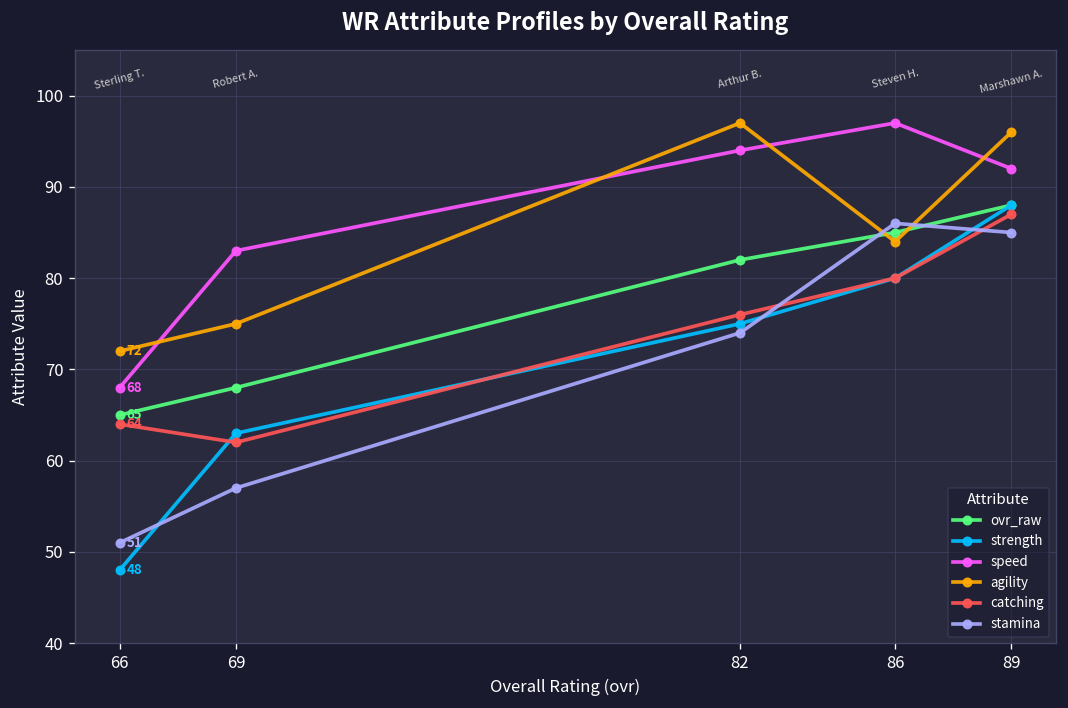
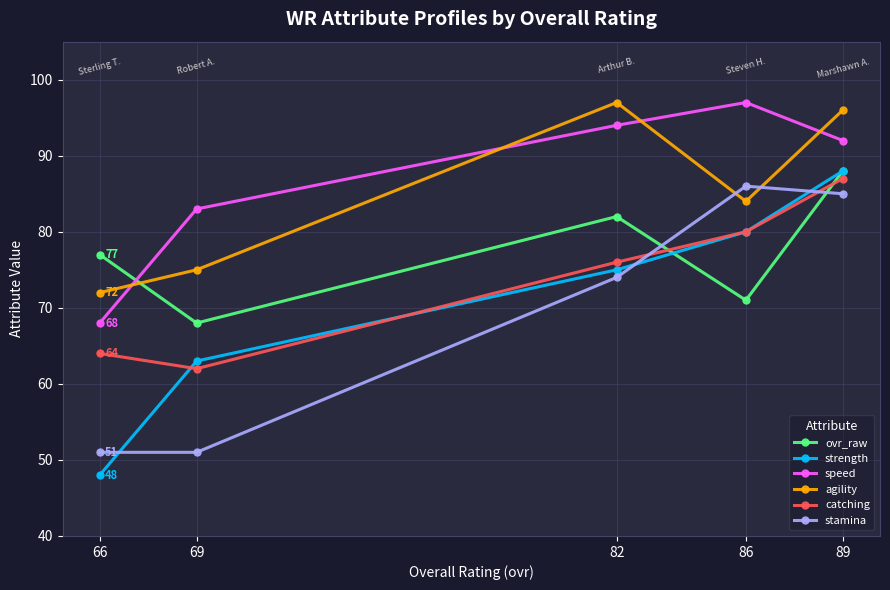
ovr_raw, 66: 65 -> 77
stamina, 69: 57 -> 51
ovr_raw, 86: 85 -> 71
